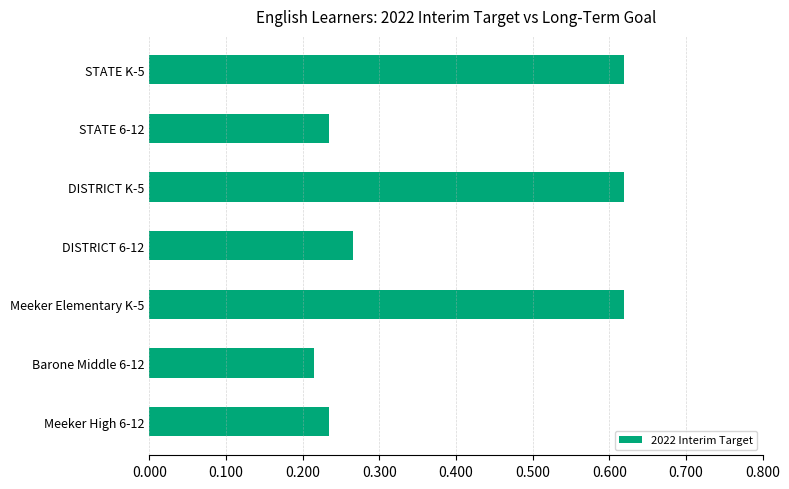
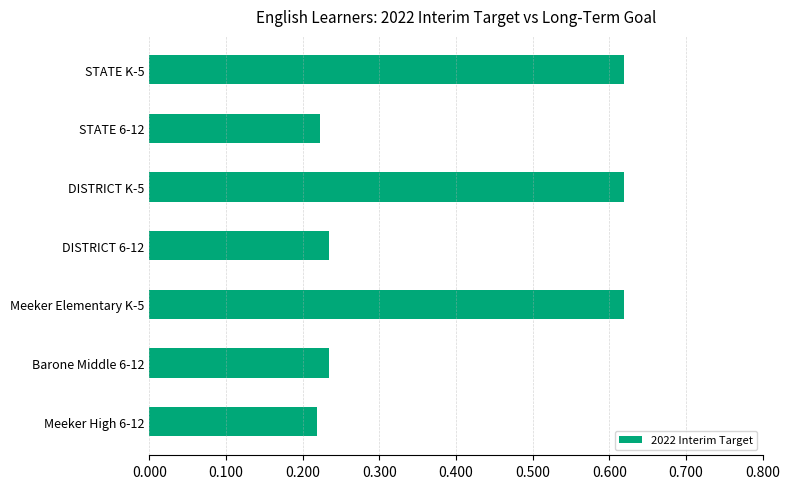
STATE 6-12: 0.23 -> 0.22
DISTRICT 6-12: 0.27 -> 0.23
Barone Middle 6-12: 0.22 -> 0.23
Meeker High 6-12: 0.23 -> 0.22
